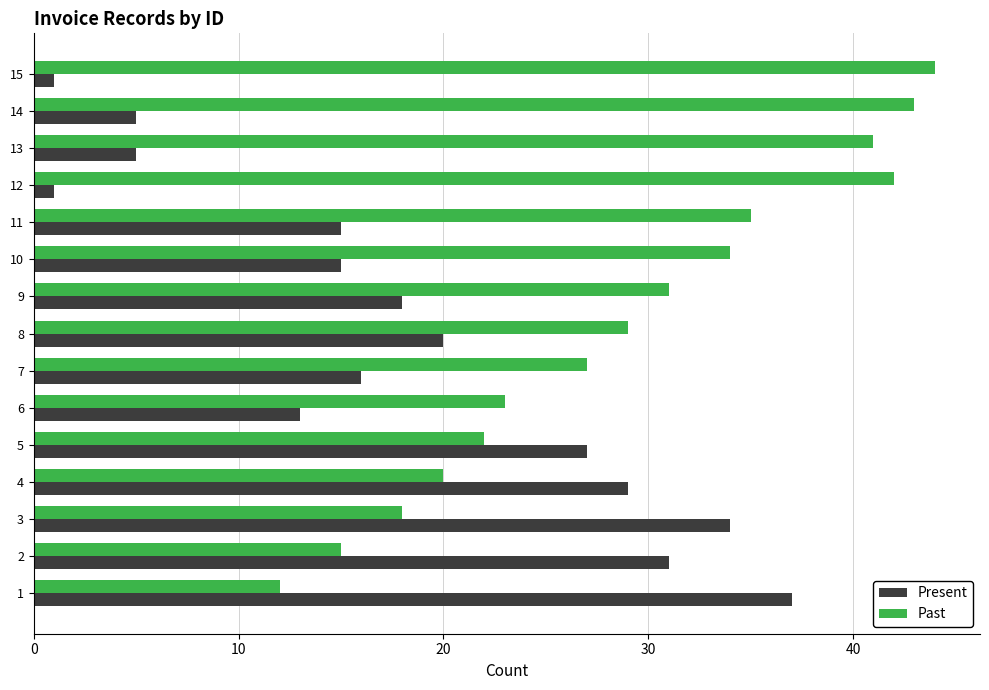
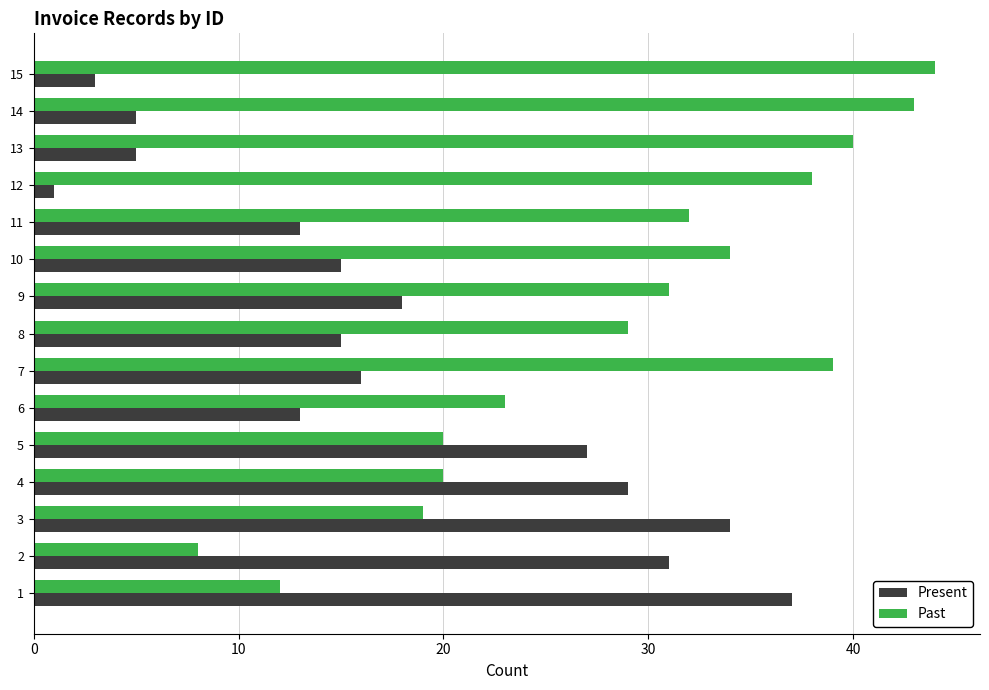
Present, 15: 1 -> 3
Past, 13: 41 -> 40
Past, 12: 42 -> 38
Past, 11: 35 -> 32
Present, 11: 15 -> 13
Present, 8: 20 -> 15
Past, 7: 27 -> 39
Past, 5: 22 -> 20
Past, 3: 18 -> 19
Past, 2: 15 -> 8
